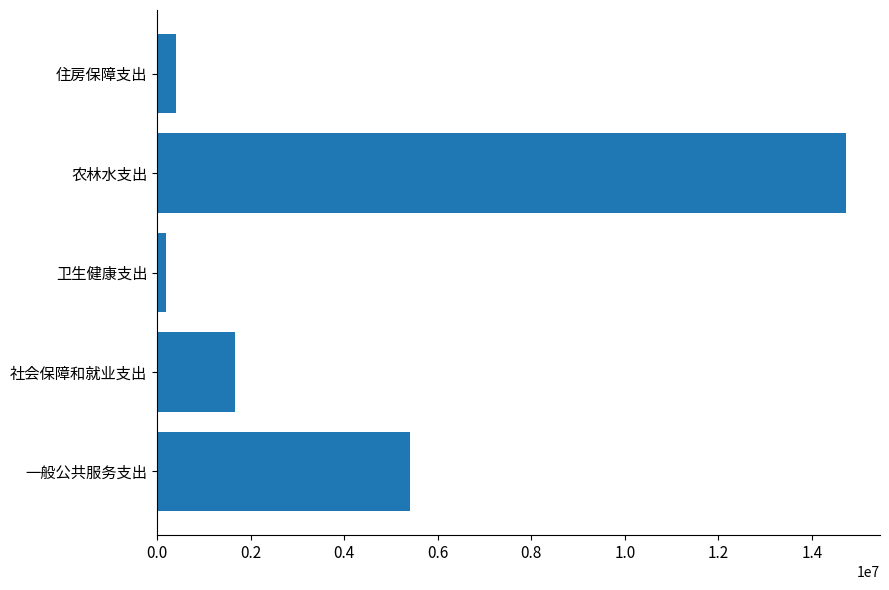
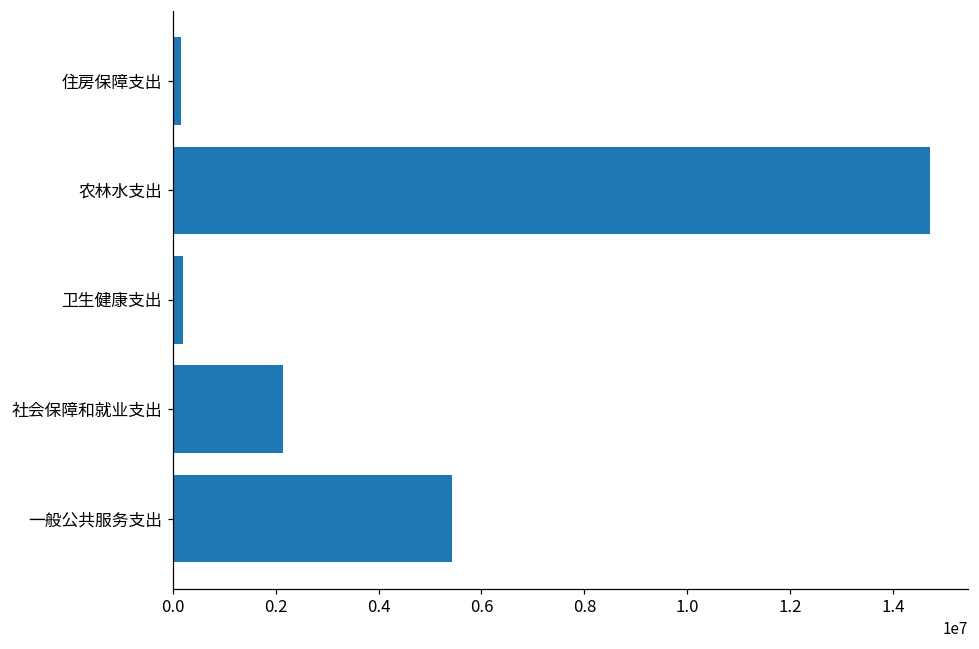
住房保障支出: 400000 -> 200000
社会保障和就业支出: 1700000 -> 2200000
